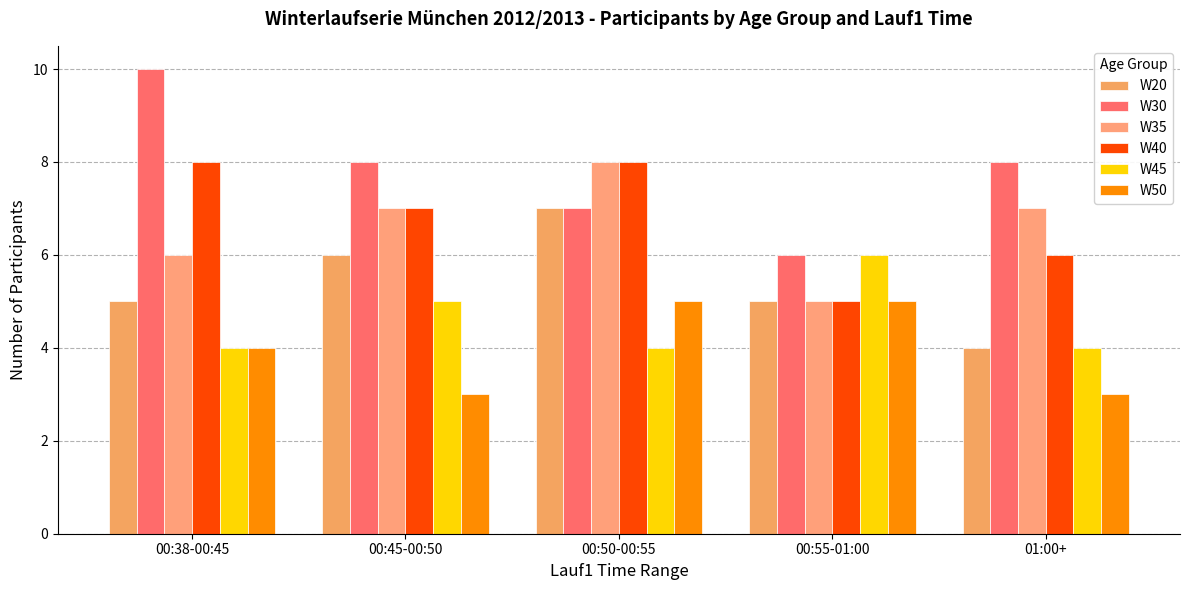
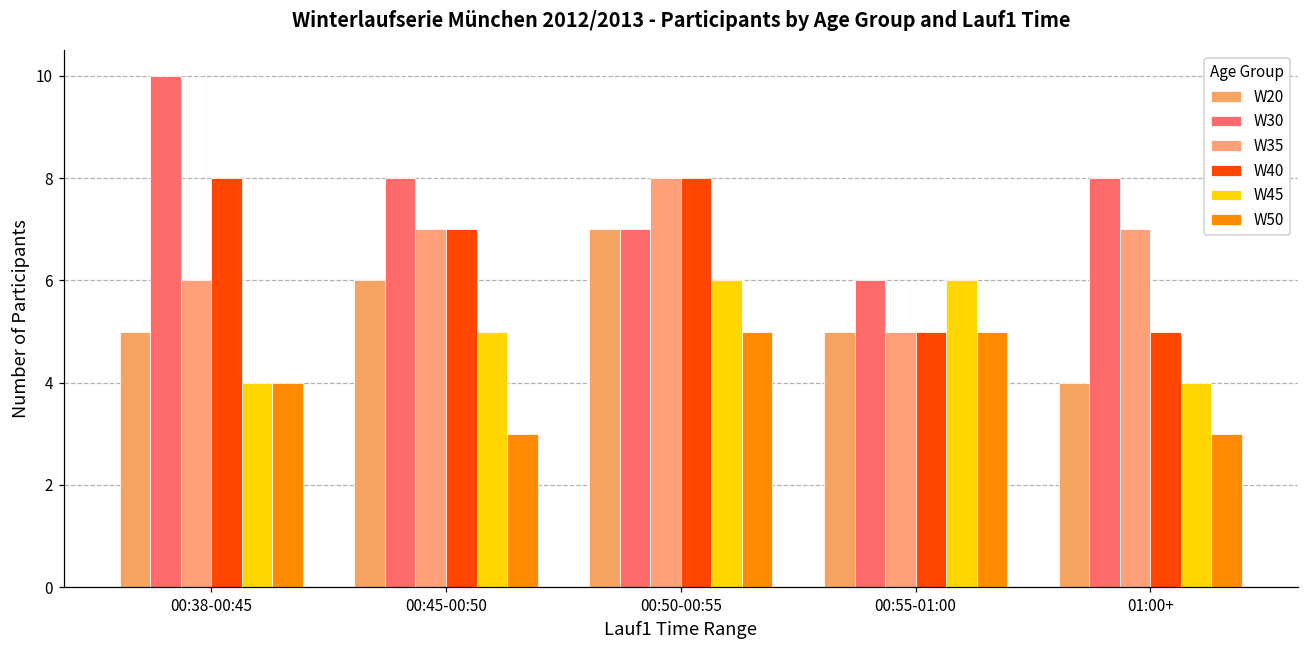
W45, 00:50-00:55: 4 -> 6
W40, 01:00+: 6 -> 5
